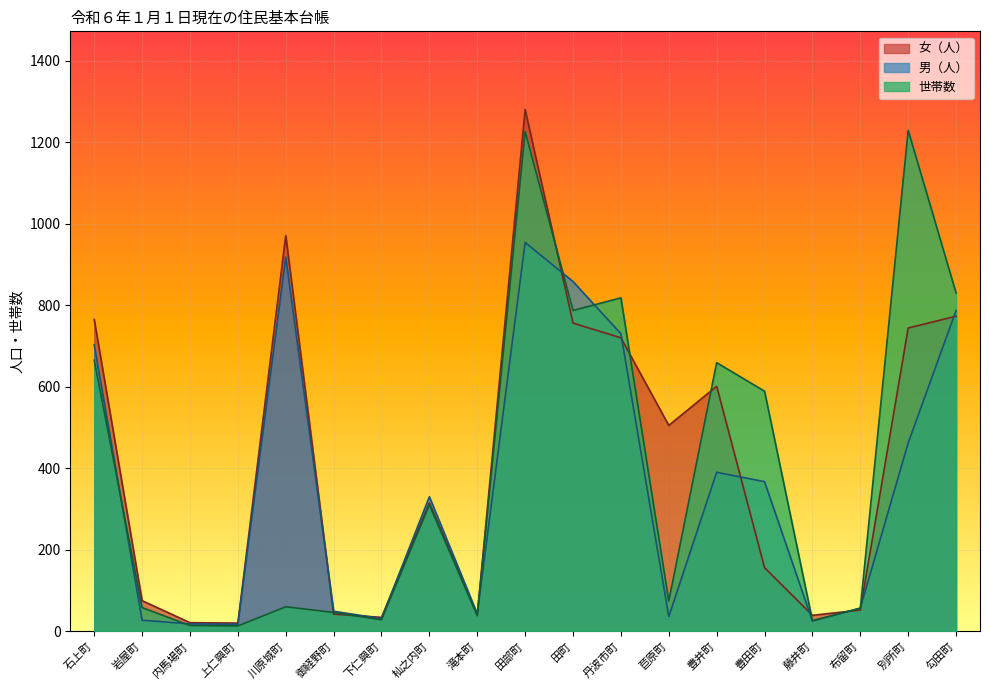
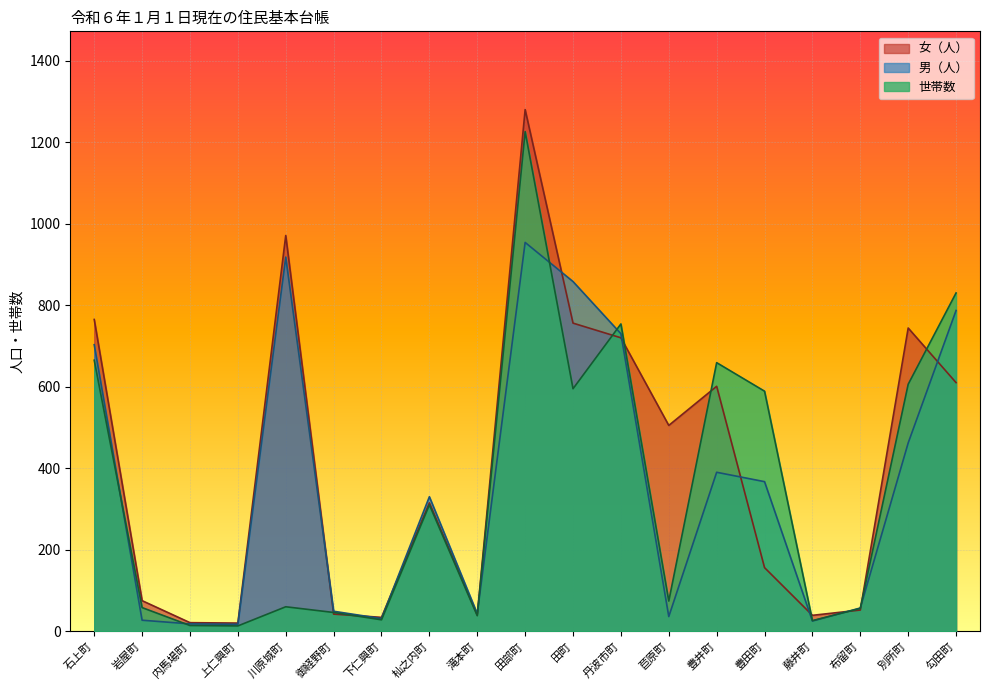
世帯数, 田町: 790 -> 600
世帯数, 丹波市町: 820 -> 750
世帯数, 別所町: 1230 -> 610
女（人）, 勾田町: 770 -> 610
